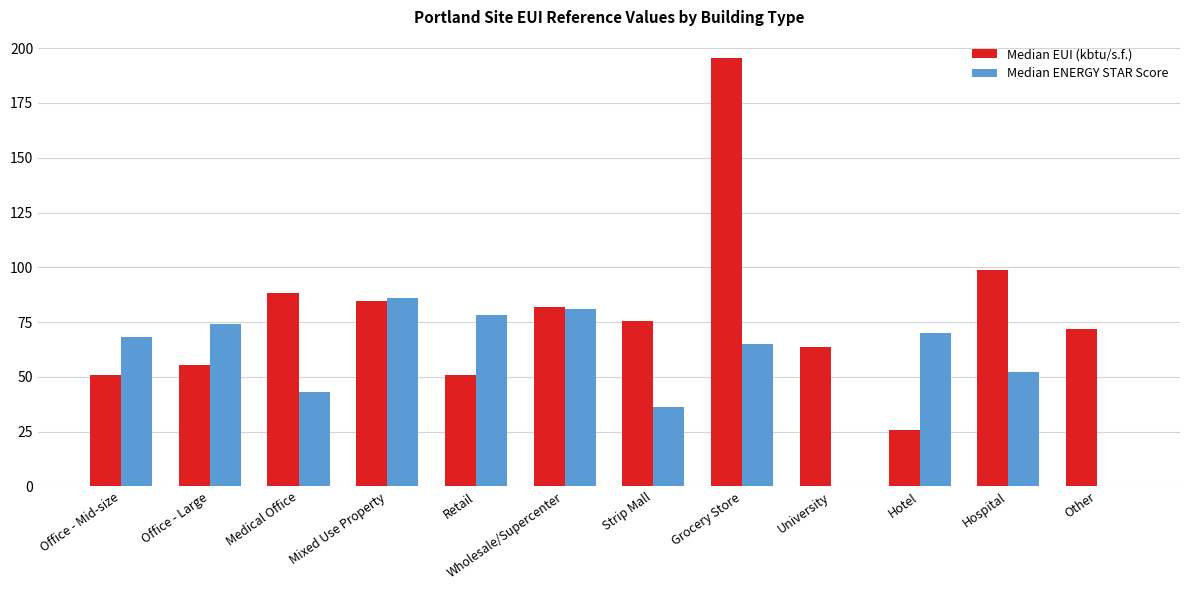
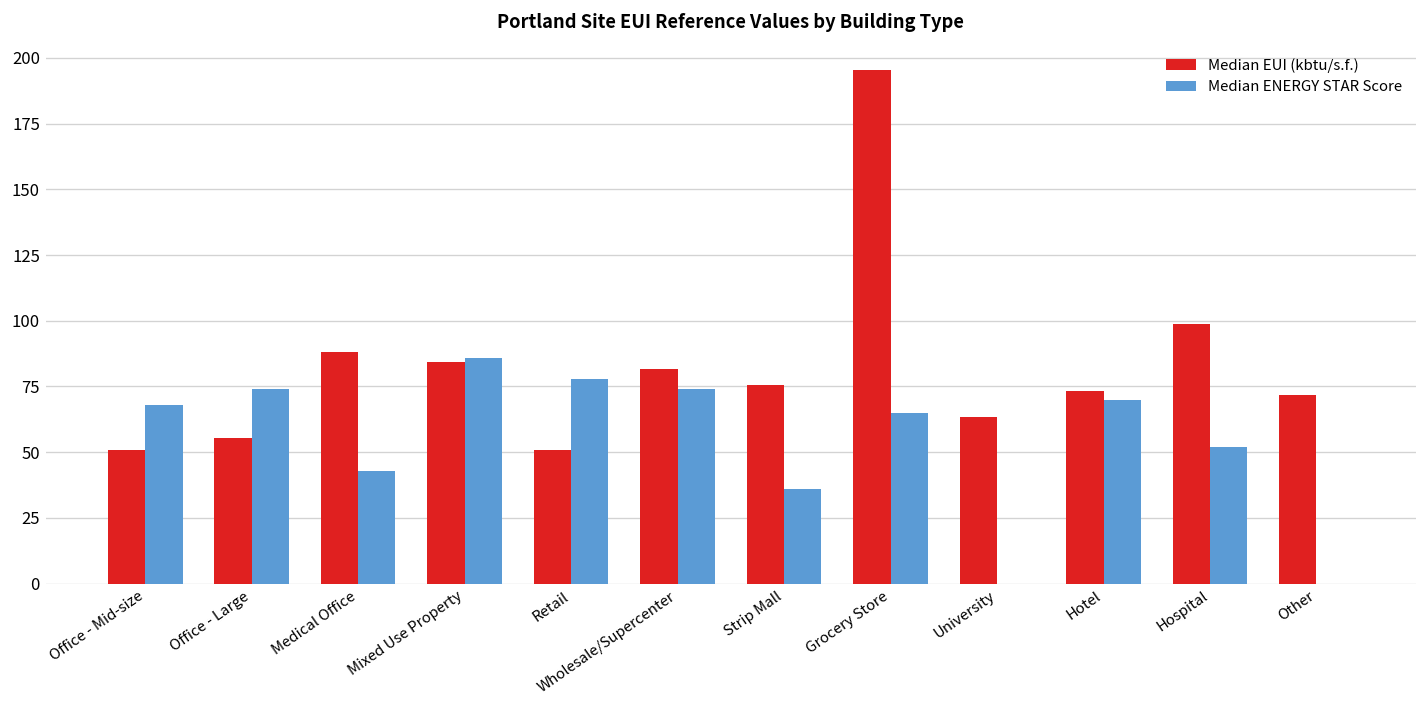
Median ENERGY STAR Score, Wholesale/Supercenter: 81 -> 74
Median EUI (kbtu/s.f.), Hotel: 26 -> 73
